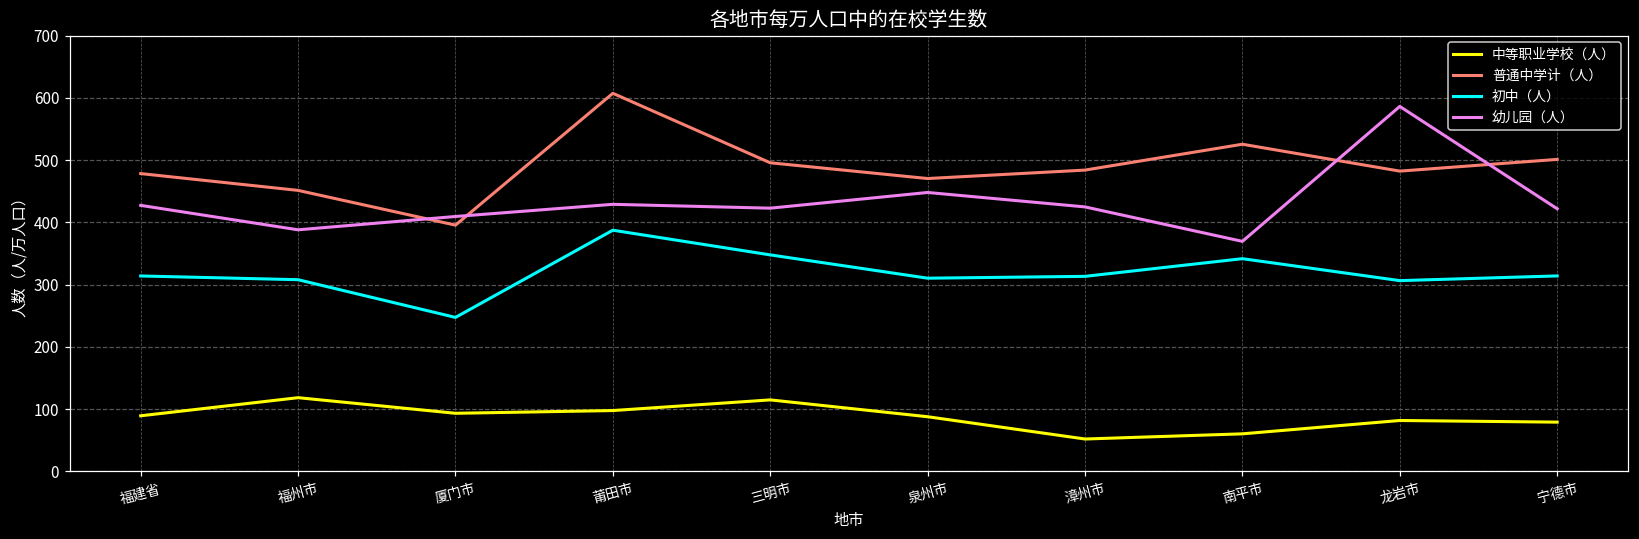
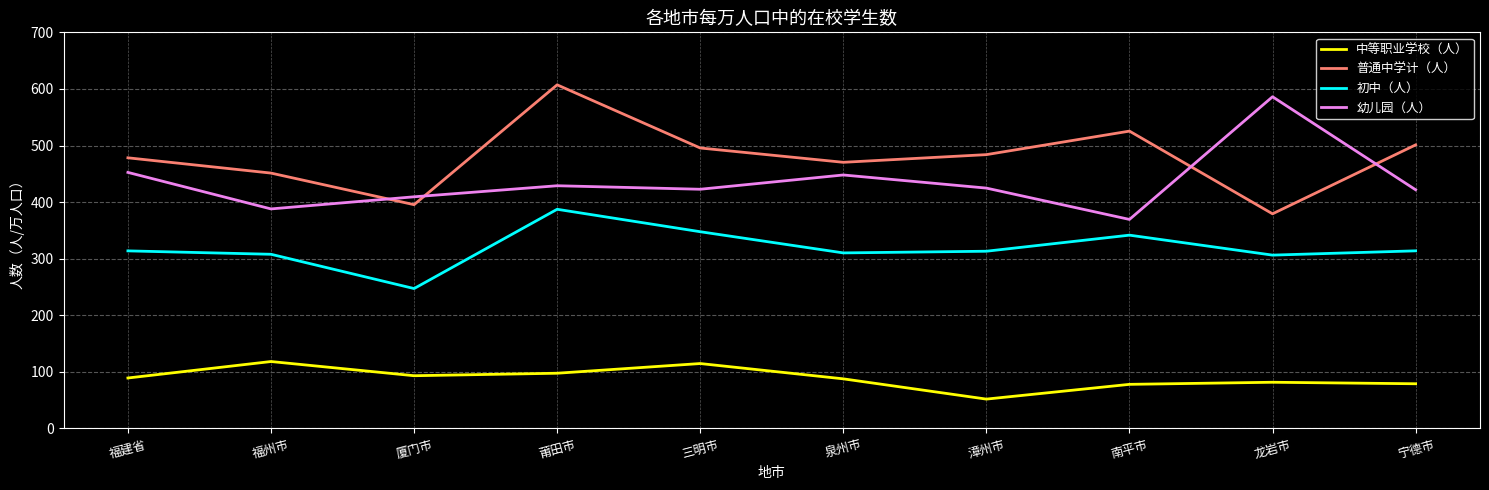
幼儿园（人）, 福建省: 430 -> 450
中等职业学校（人）, 南平市: 60 -> 80
普通中学计（人）, 龙岩市: 480 -> 380
